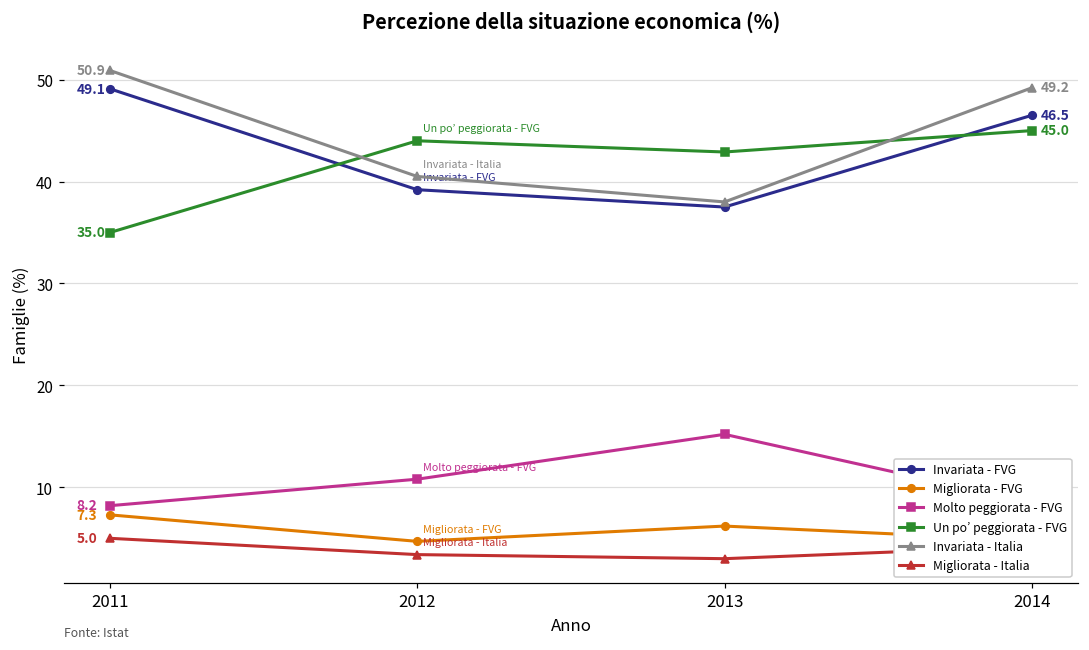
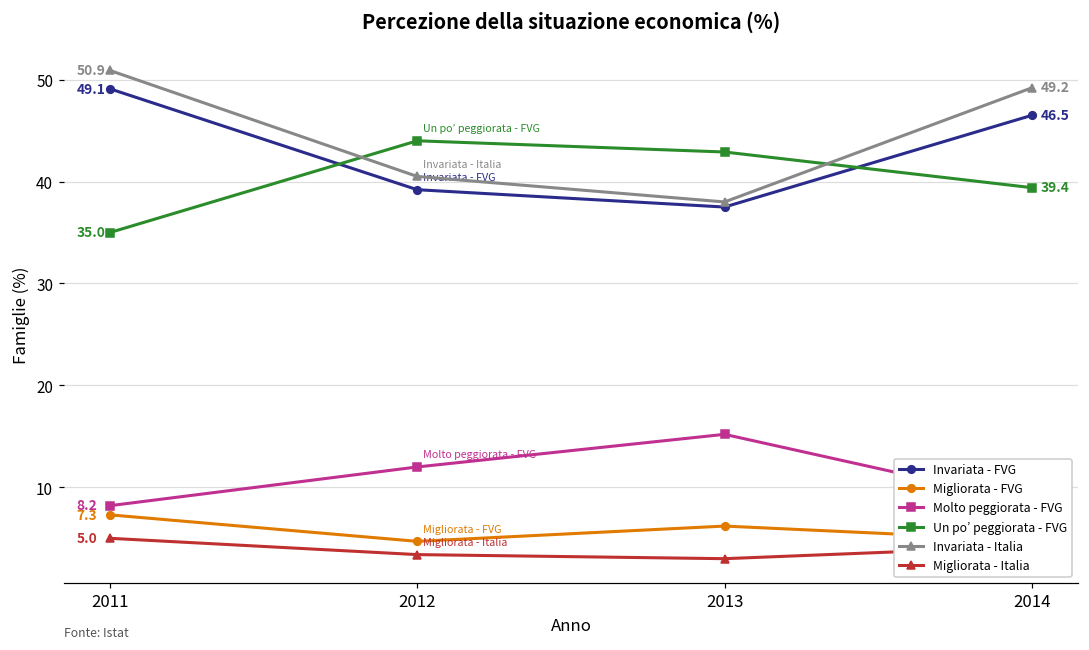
Molto peggiorata - FVG, 2012: 11 -> 12
Un po’ peggiorata - FVG, 2014: 45.0 -> 39.4
